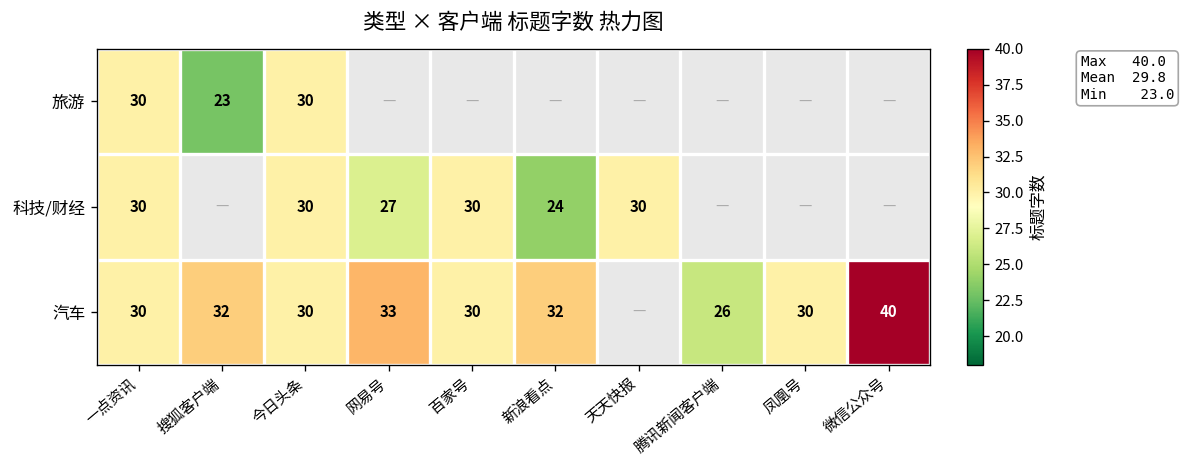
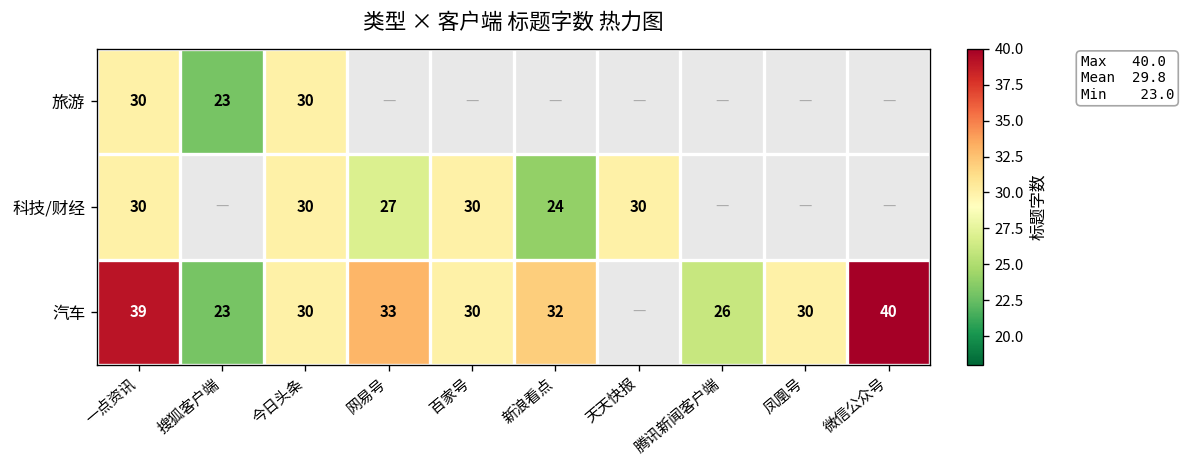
汽车, 一点资讯: 30 -> 39
汽车, 搜狐客户端: 32 -> 23
